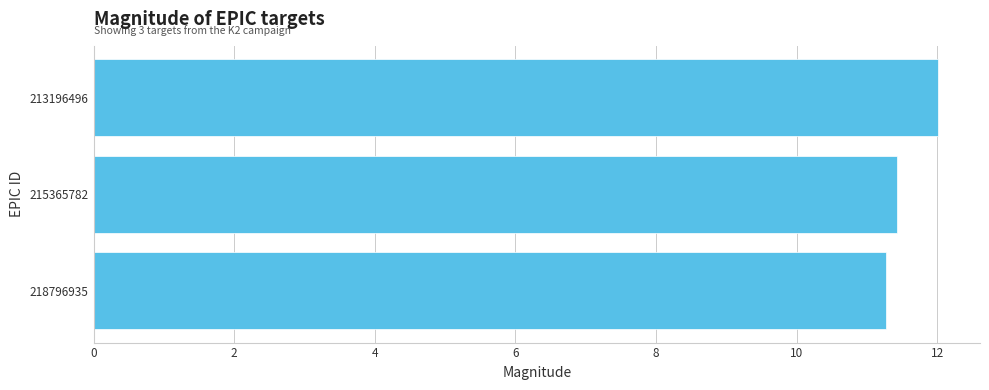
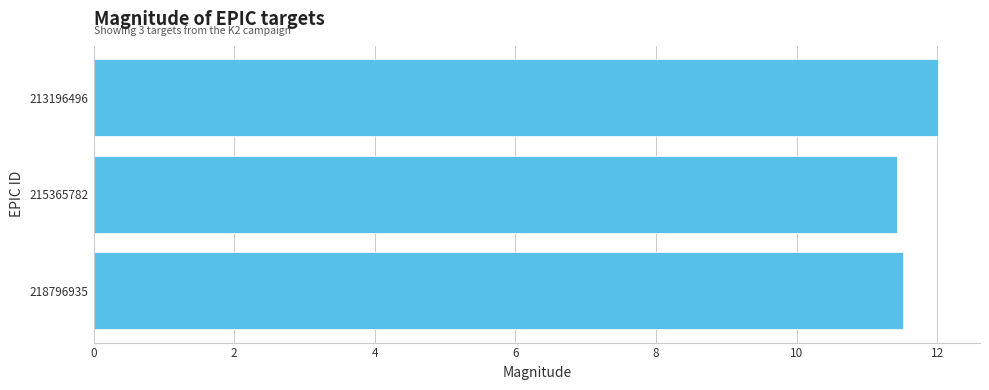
218796935: 11.3 -> 11.5
